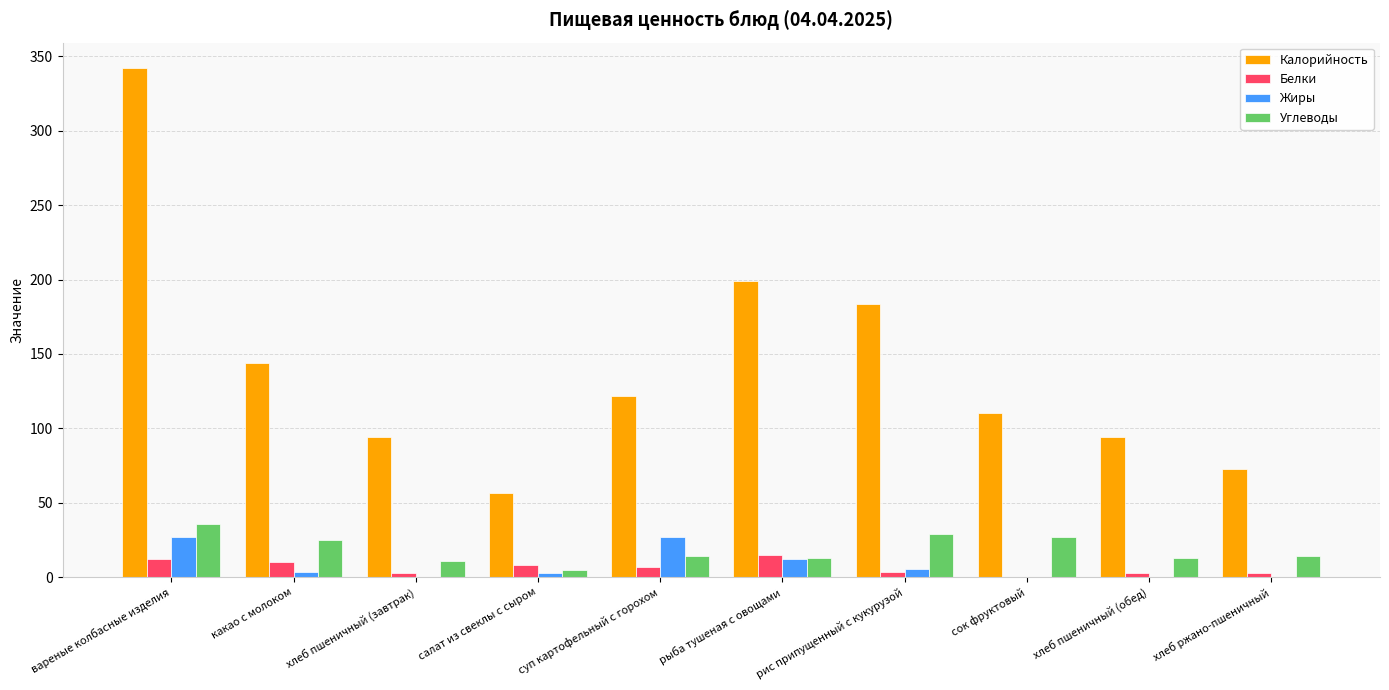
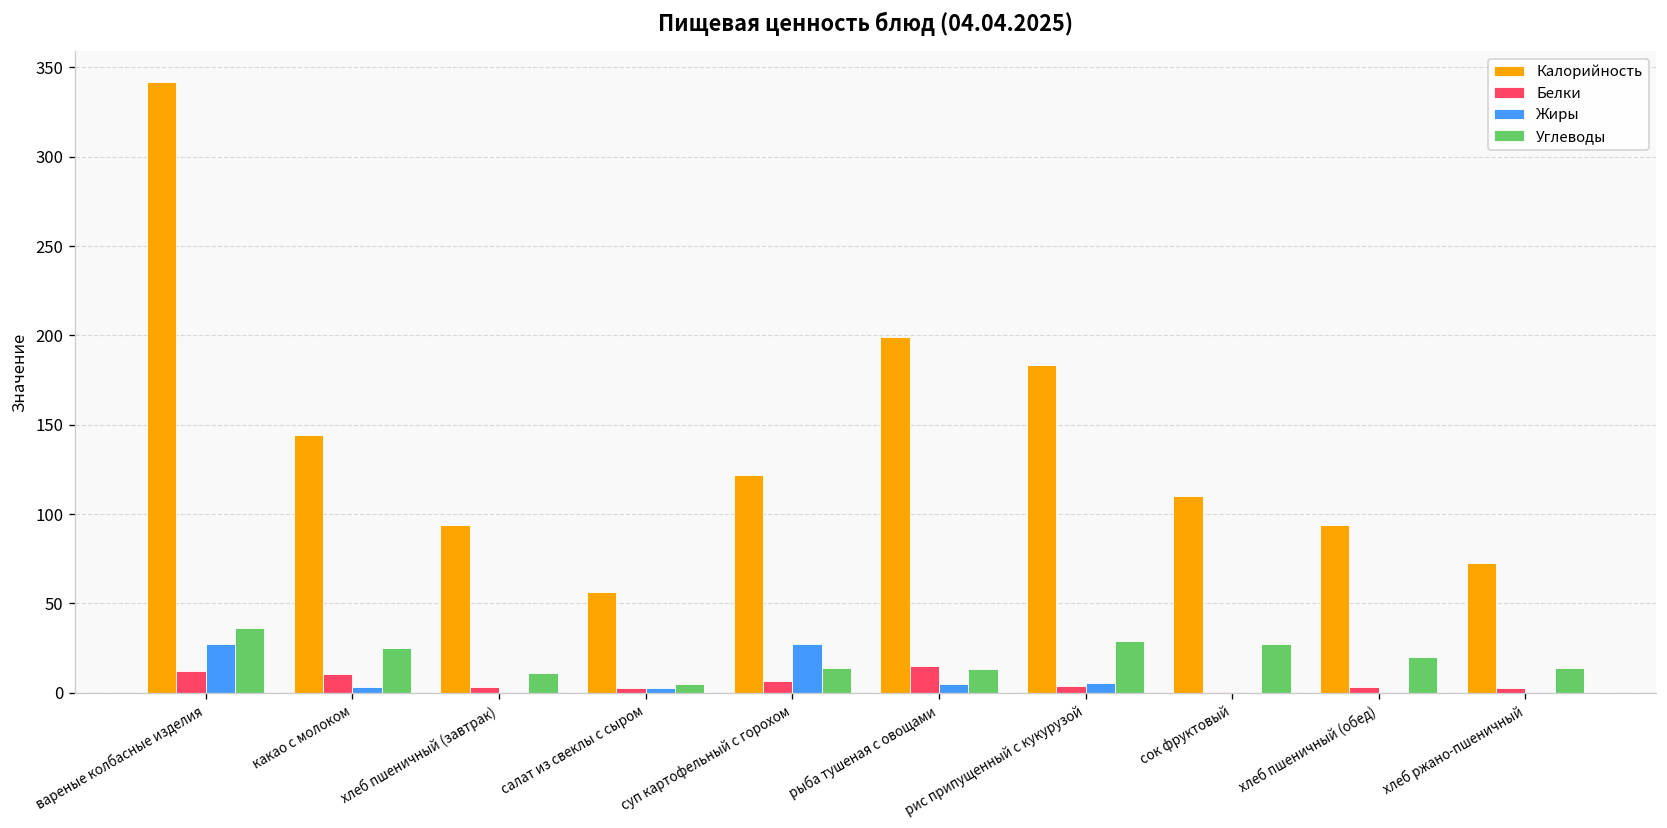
Белки, салат из свеклы с сыром: 8 -> 3
Жиры, рыба тушеная с овощами: 12 -> 5
Углеводы, хлеб пшеничный (обед): 13 -> 20
